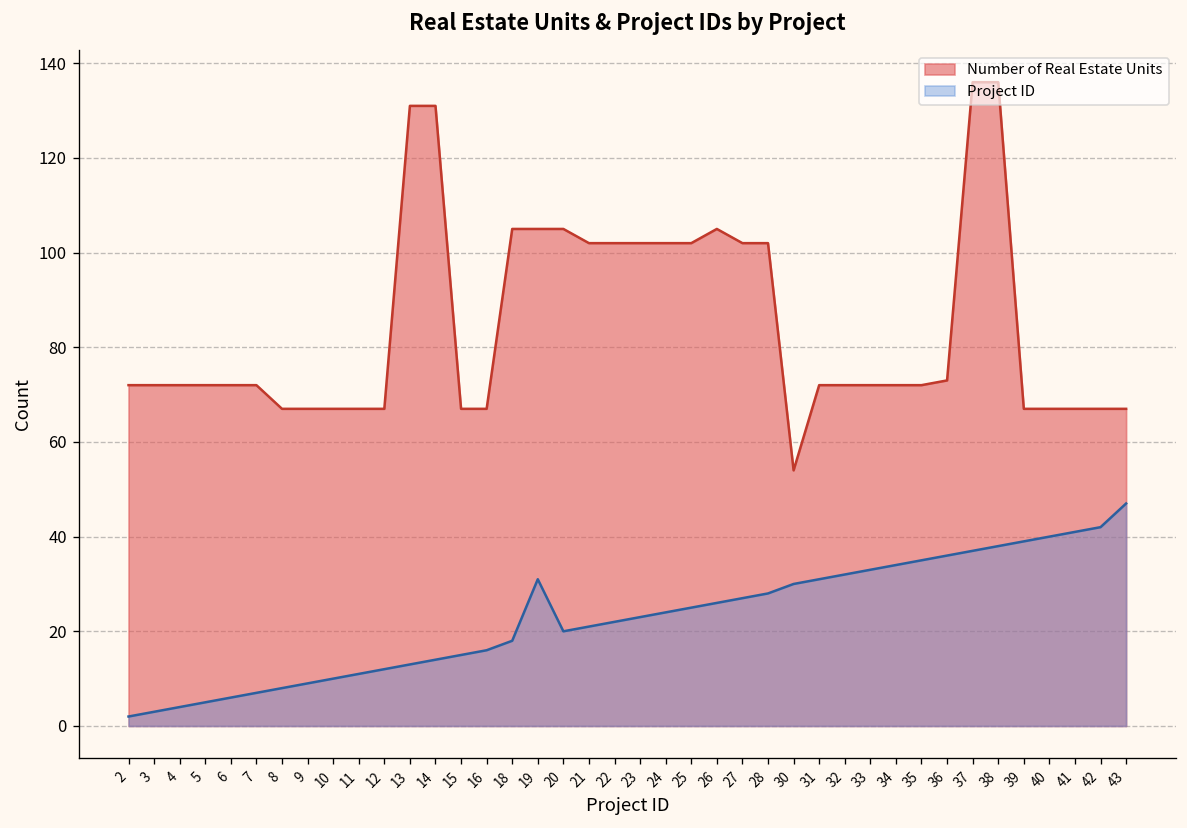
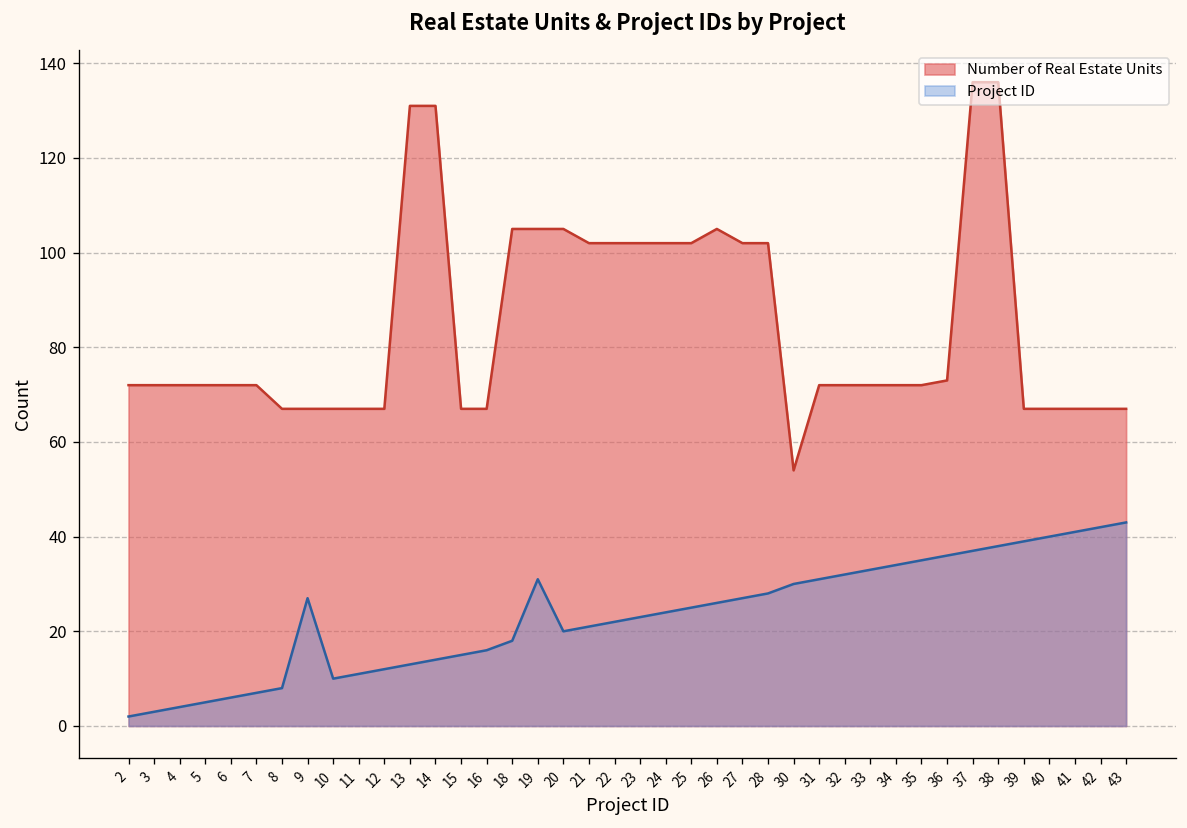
Project ID, 9: 9 -> 27
Project ID, 43: 47 -> 43
